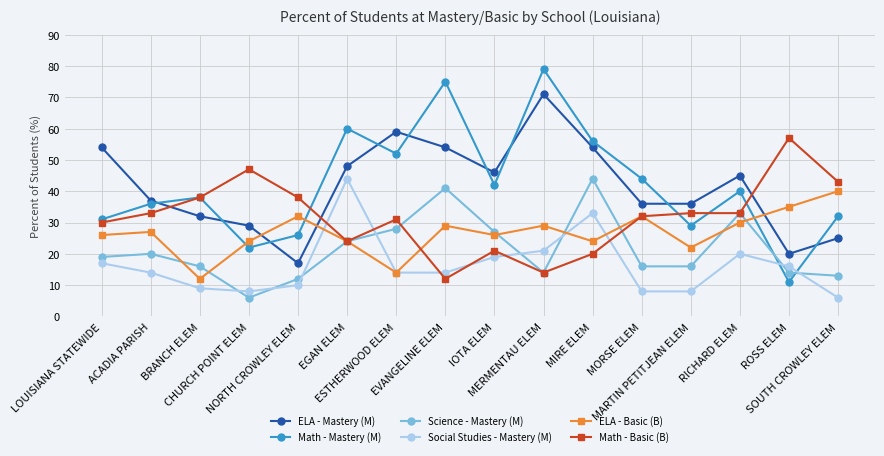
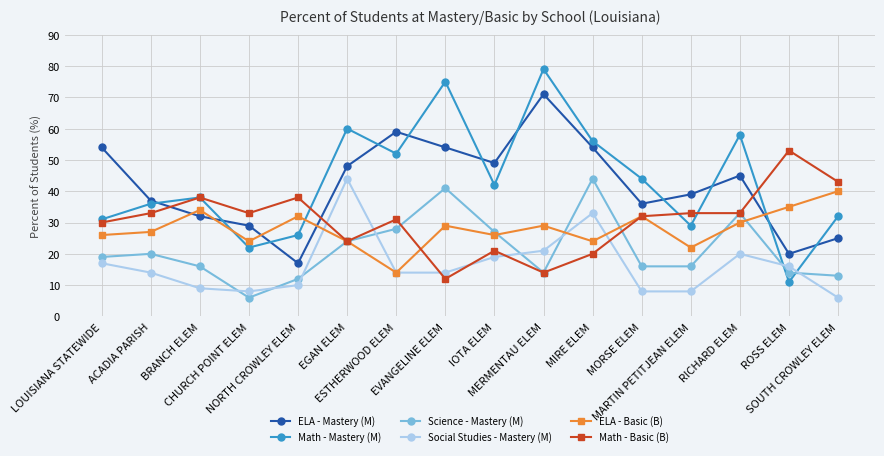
ELA - Basic (B), BRANCH ELEM: 12 -> 34
Math - Basic (B), CHURCH POINT ELEM: 47 -> 33
ELA - Mastery (M), IOTA ELEM: 46 -> 49
ELA - Mastery (M), MARTIN PETITJEAN ELEM: 36 -> 39
Math - Mastery (M), RICHARD ELEM: 40 -> 58
Math - Basic (B), ROSS ELEM: 57 -> 53
